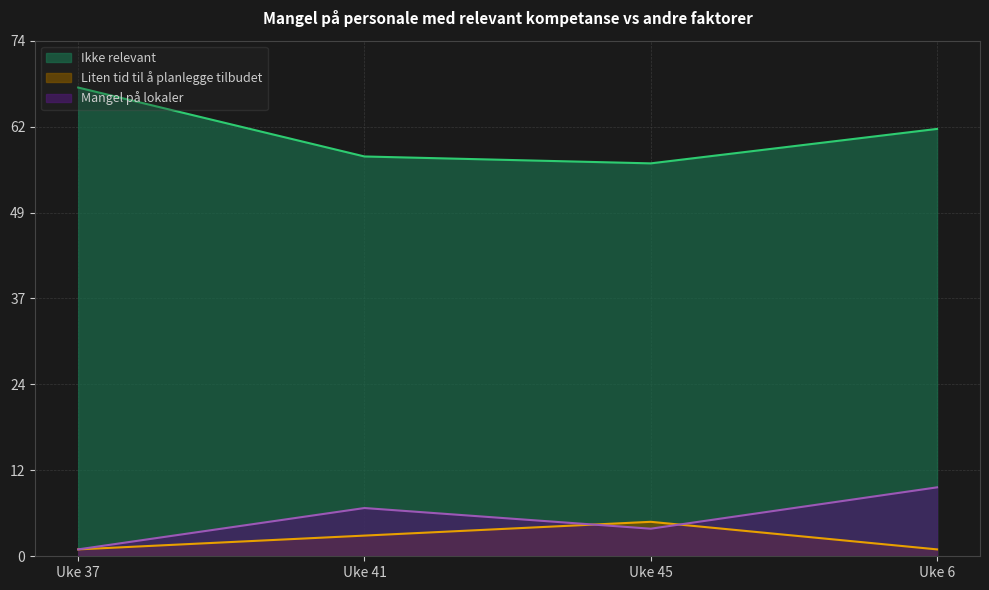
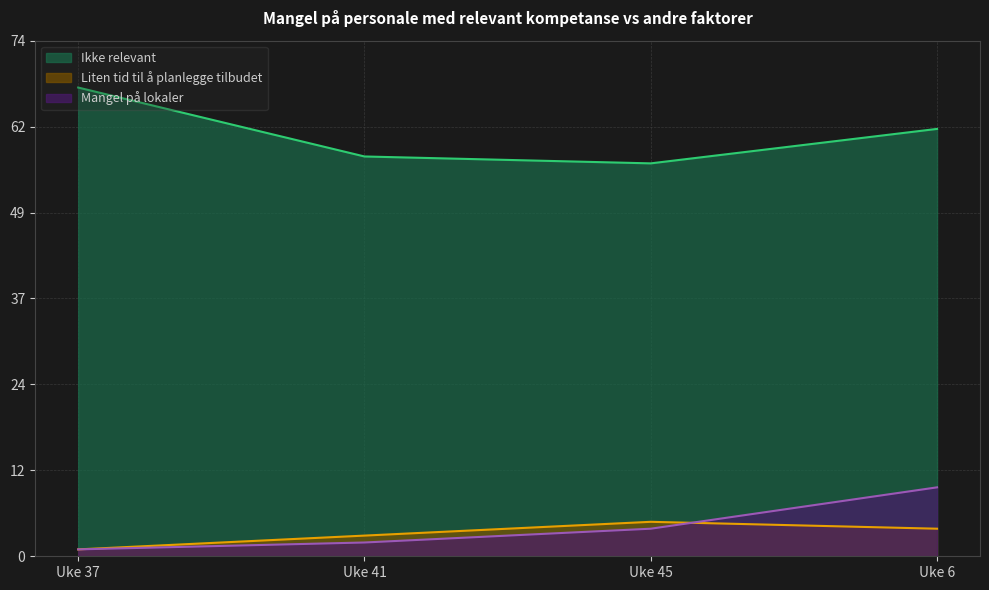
Mangel på lokaler, Uke 41: 7 -> 2
Liten tid til å planlegge tilbudet, Uke 6: 1 -> 4
